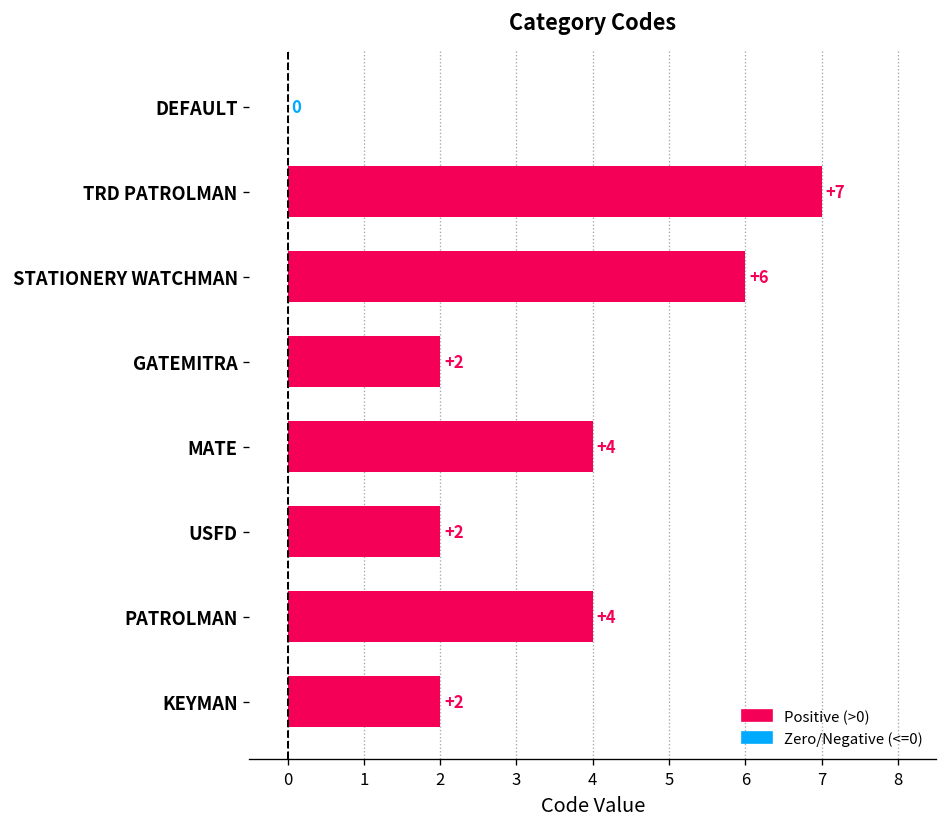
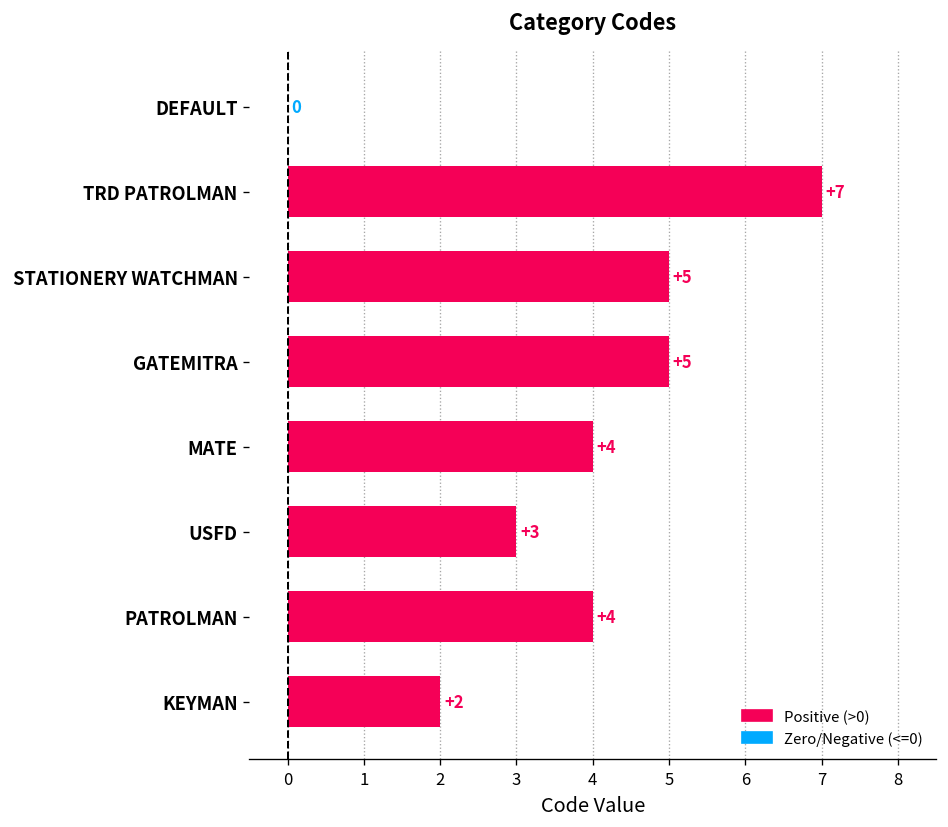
STATIONERY WATCHMAN: +6 -> +5
GATEMITRA: +2 -> +5
USFD: +2 -> +3
